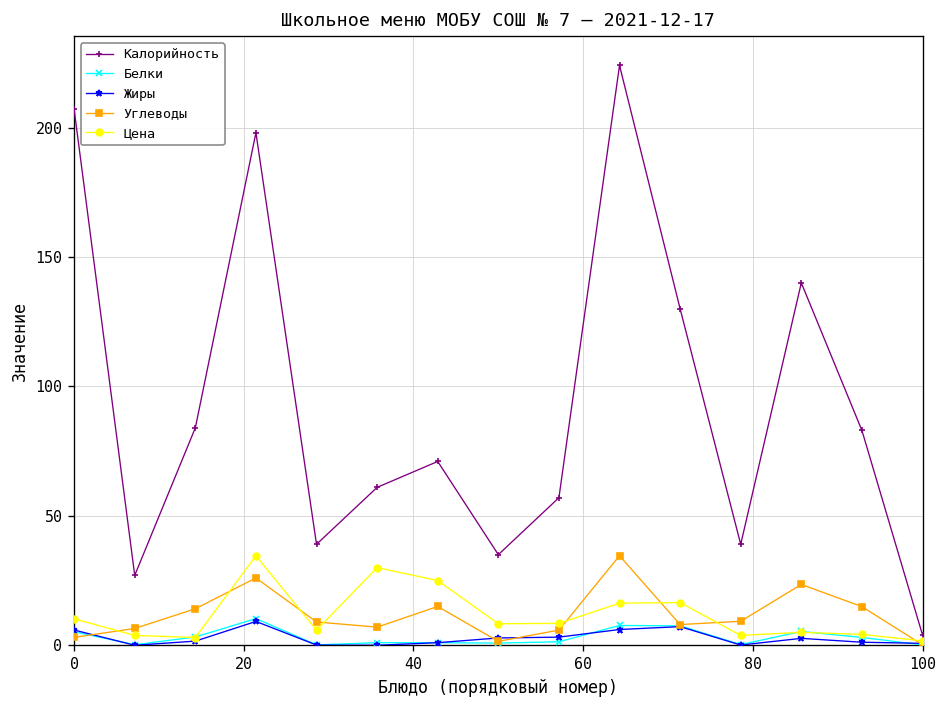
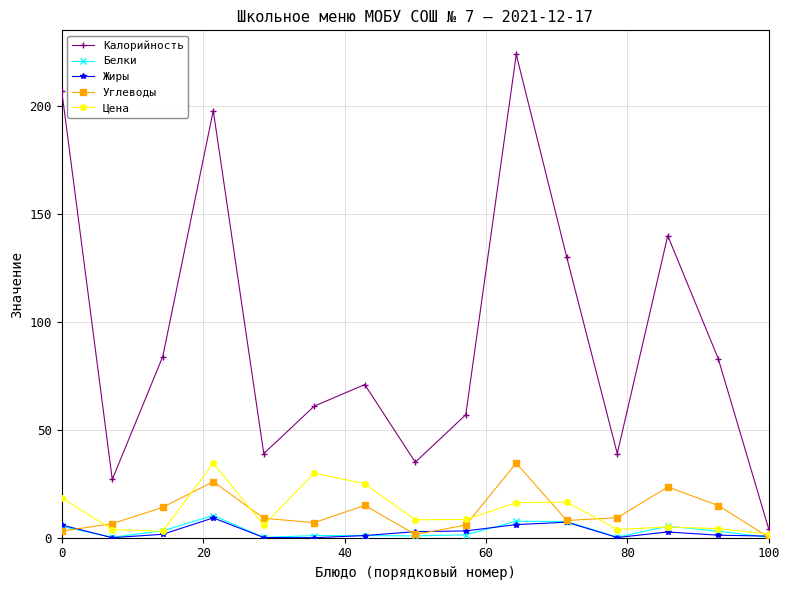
Цена, 0: 10 -> 18
